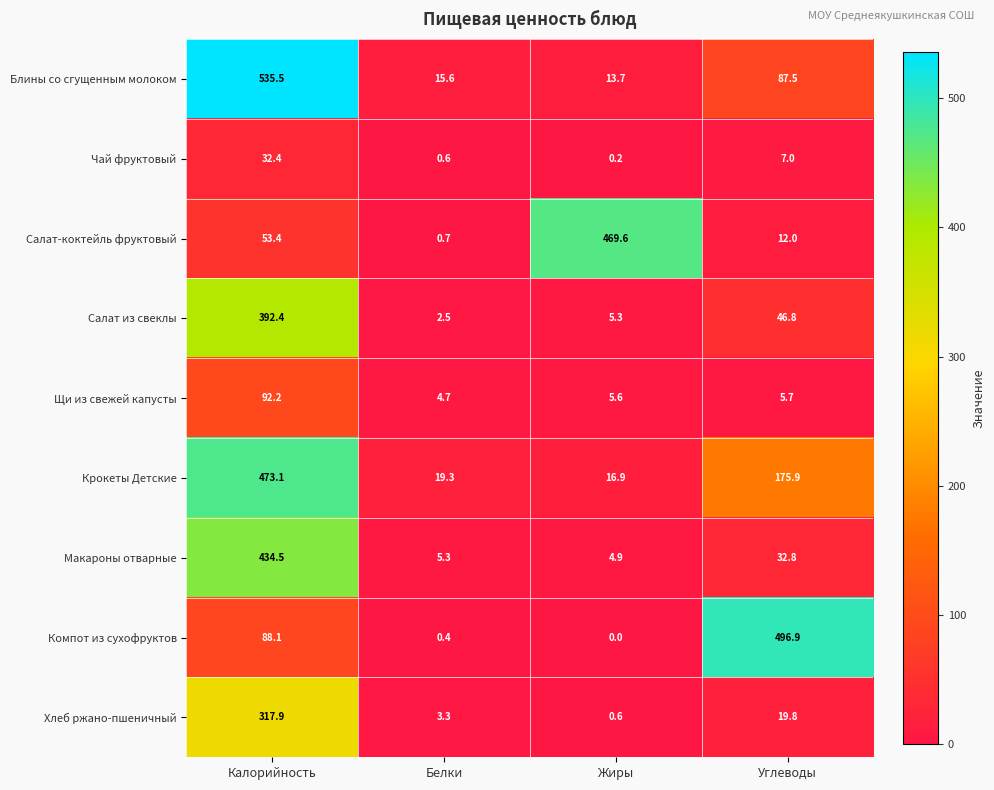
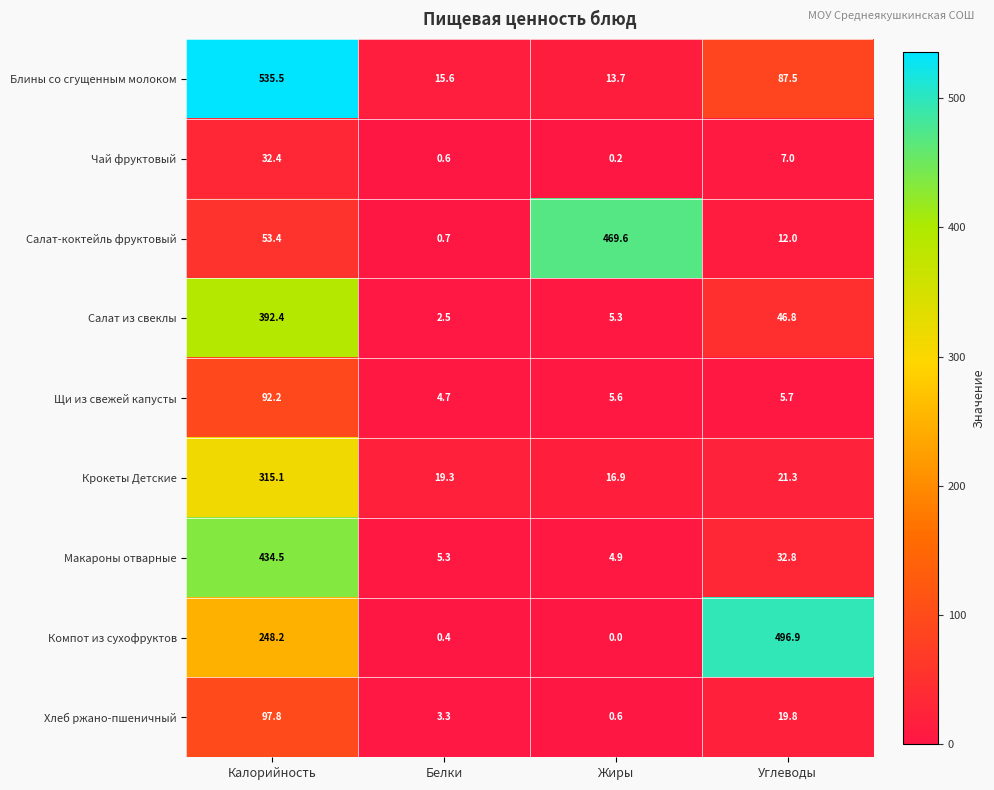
Крокеты Детские, Калорийность: 473.1 -> 315.1
Крокеты Детские, Углеводы: 175.9 -> 21.3
Компот из сухофруктов, Калорийность: 88.1 -> 248.2
Хлеб ржано-пшеничный, Калорийность: 317.9 -> 97.8
